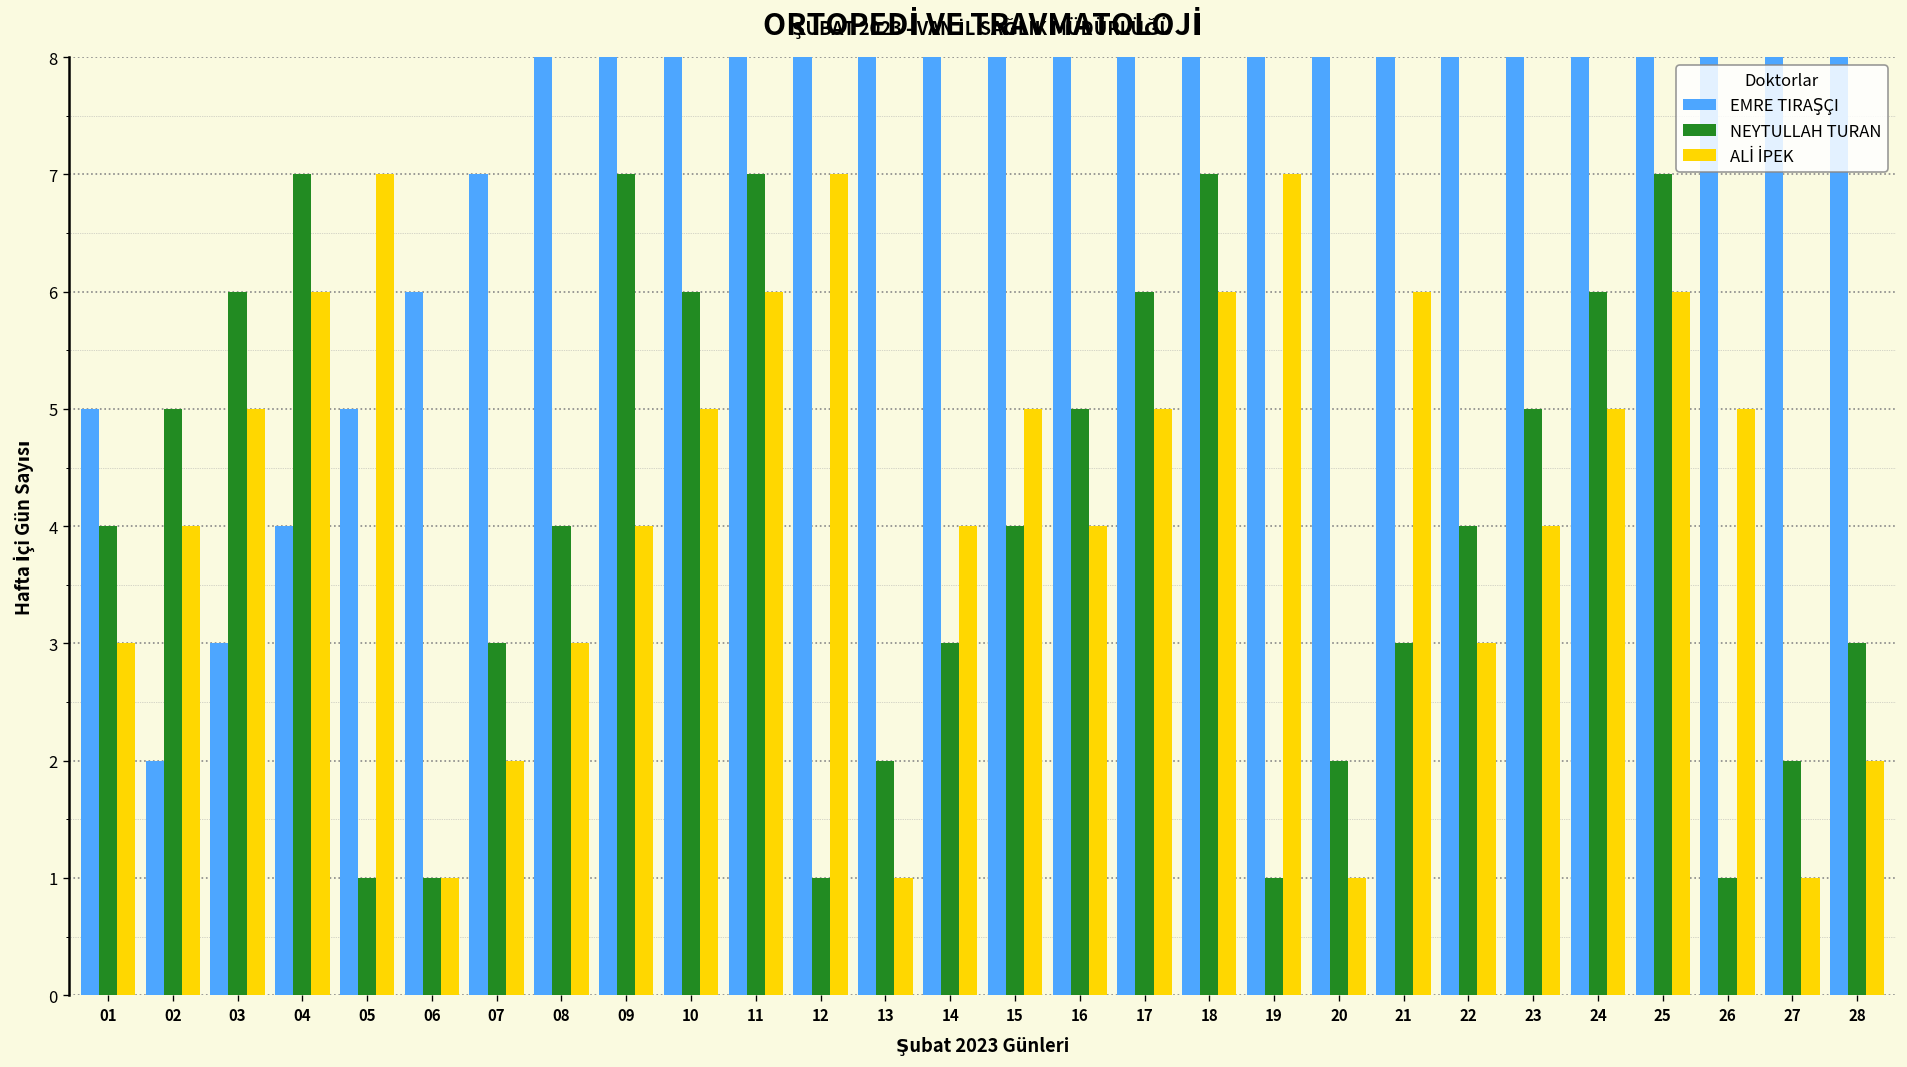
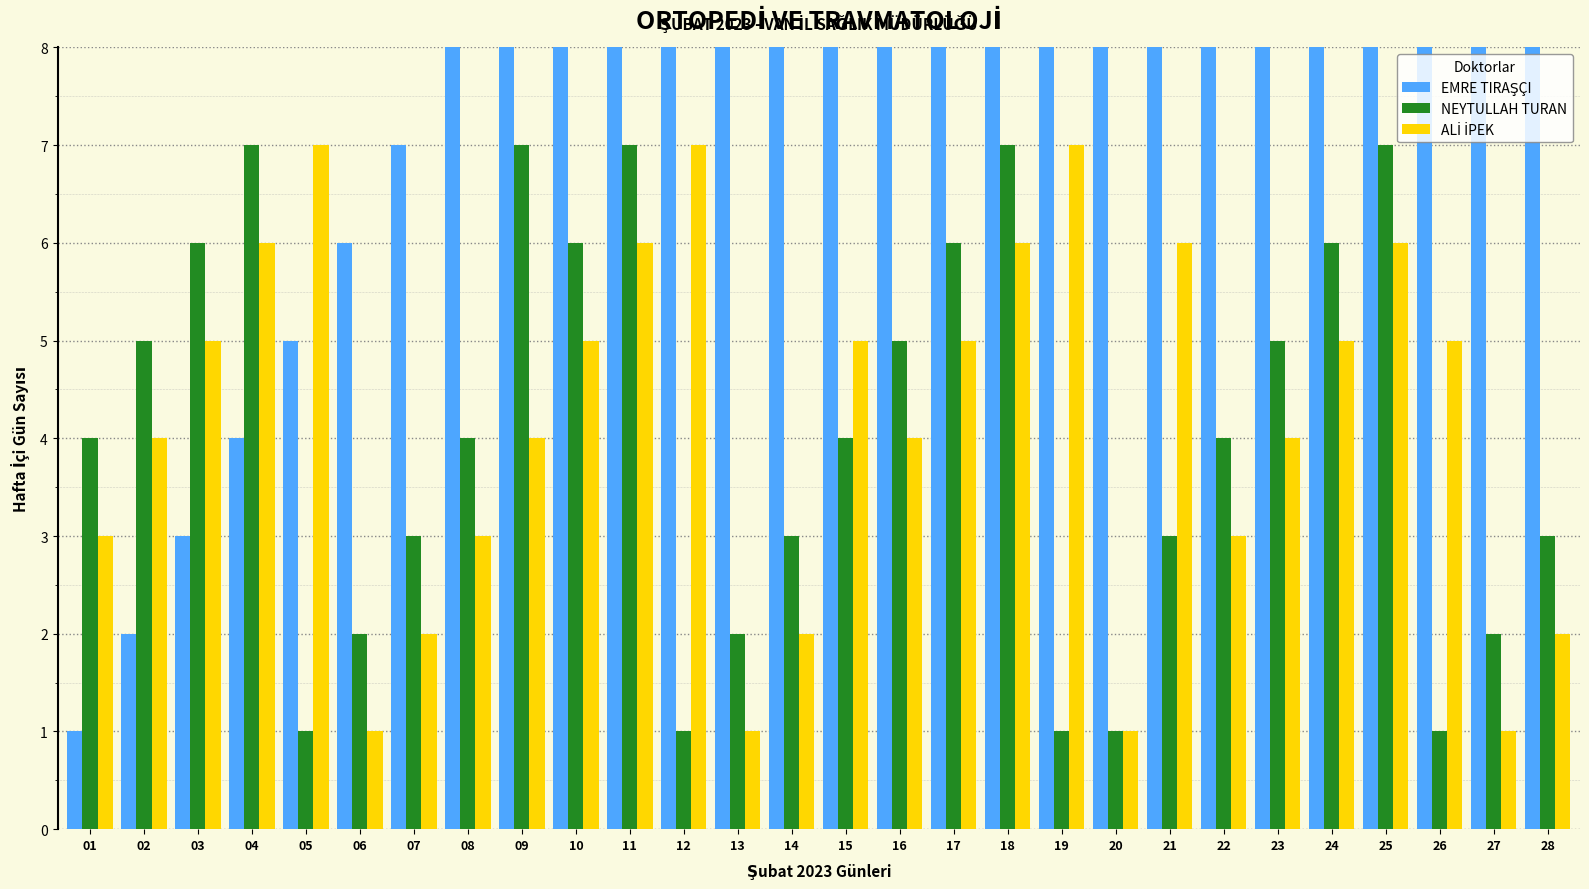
EMRE TIRAŞÇI, 01: 5 -> 1
NEYTULLAH TURAN, 06: 1 -> 2
ALİ İPEK, 14: 4 -> 2
NEYTULLAH TURAN, 20: 2 -> 1
